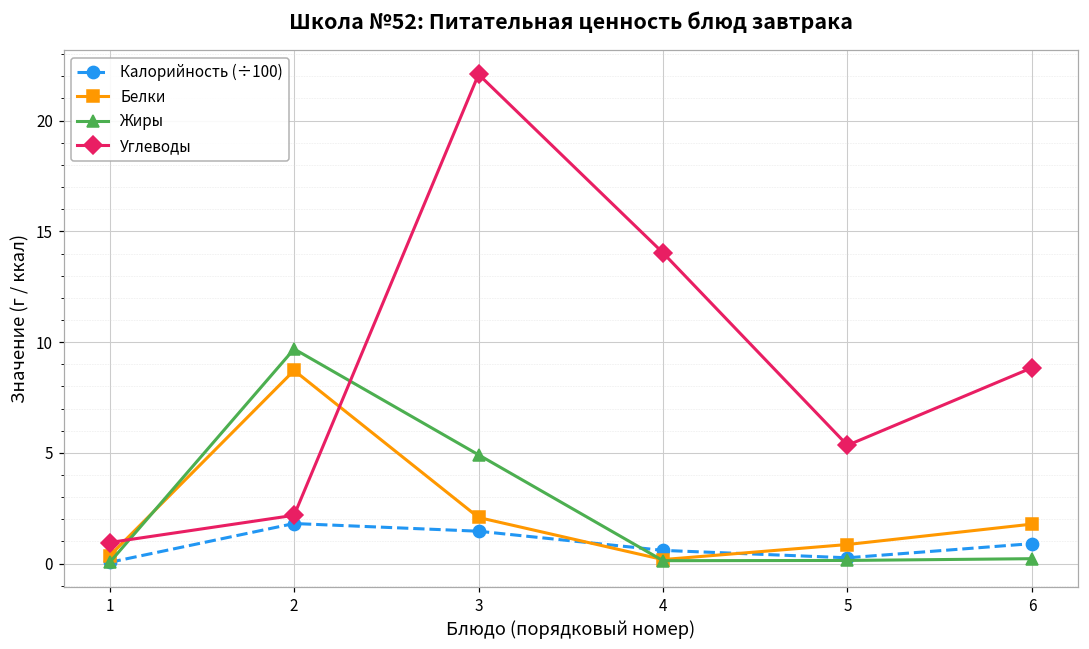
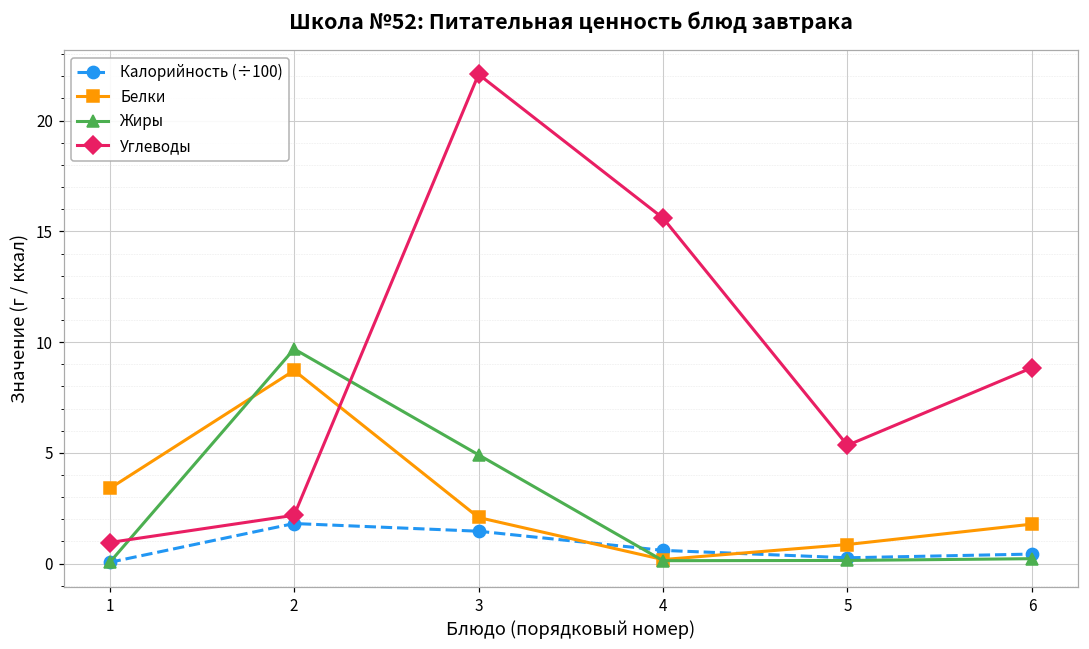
Белки, 1: 0.4 -> 3.4
Углеводы, 4: 14.0 -> 15.6
Калорийность (÷100), 6: 0.9 -> 0.4
